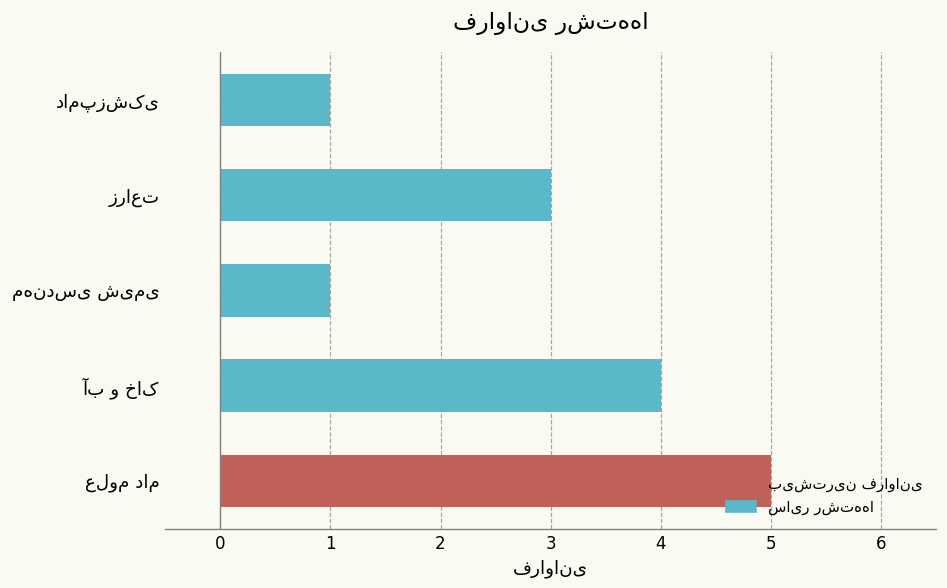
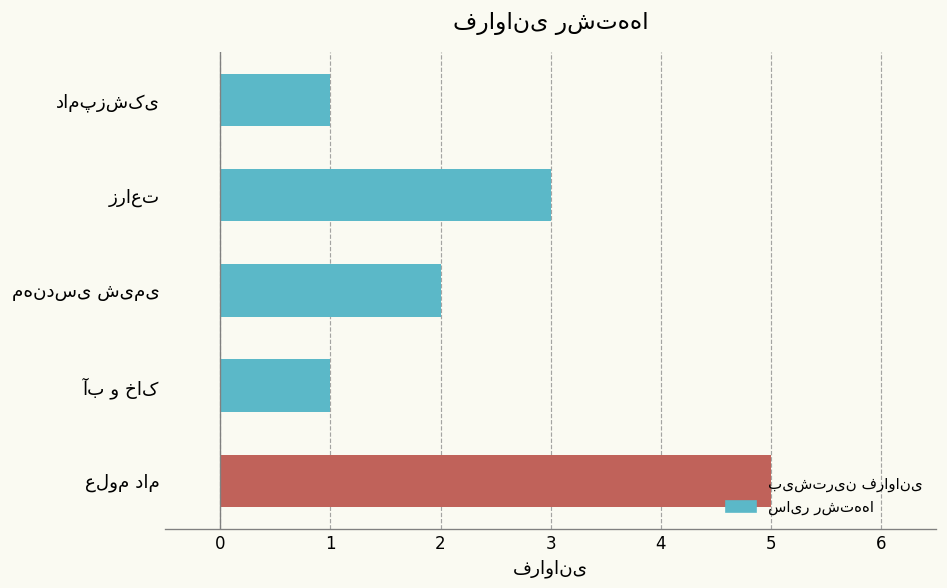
مهندسی شیمی: 1 -> 2
آب و خاک: 4 -> 1
